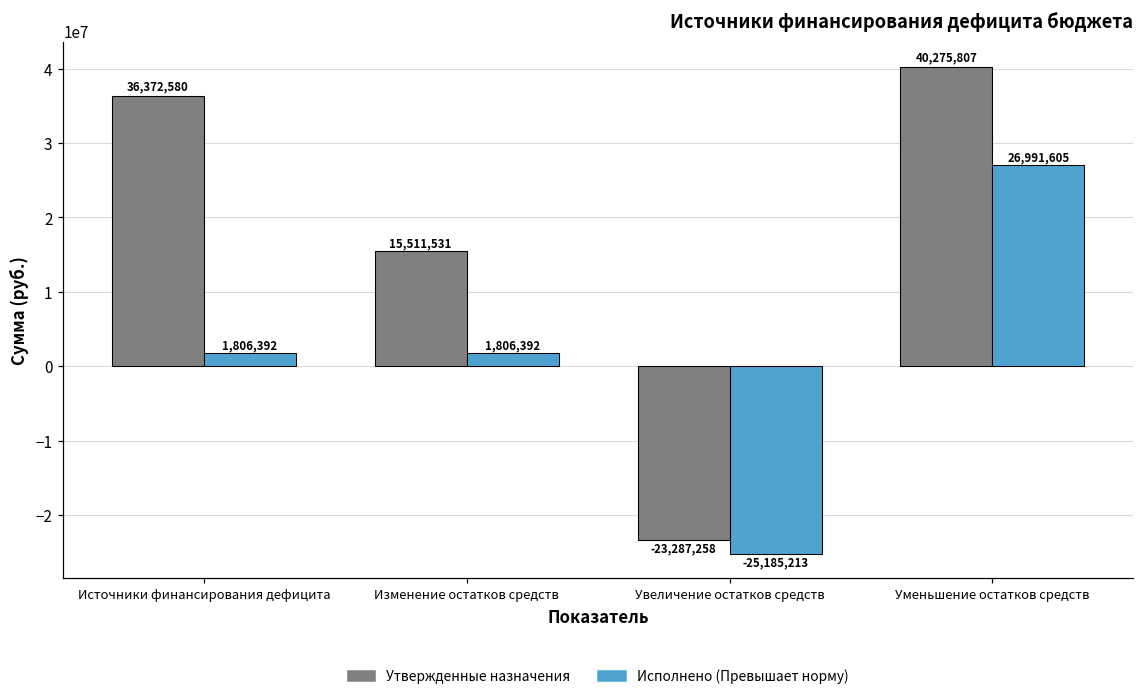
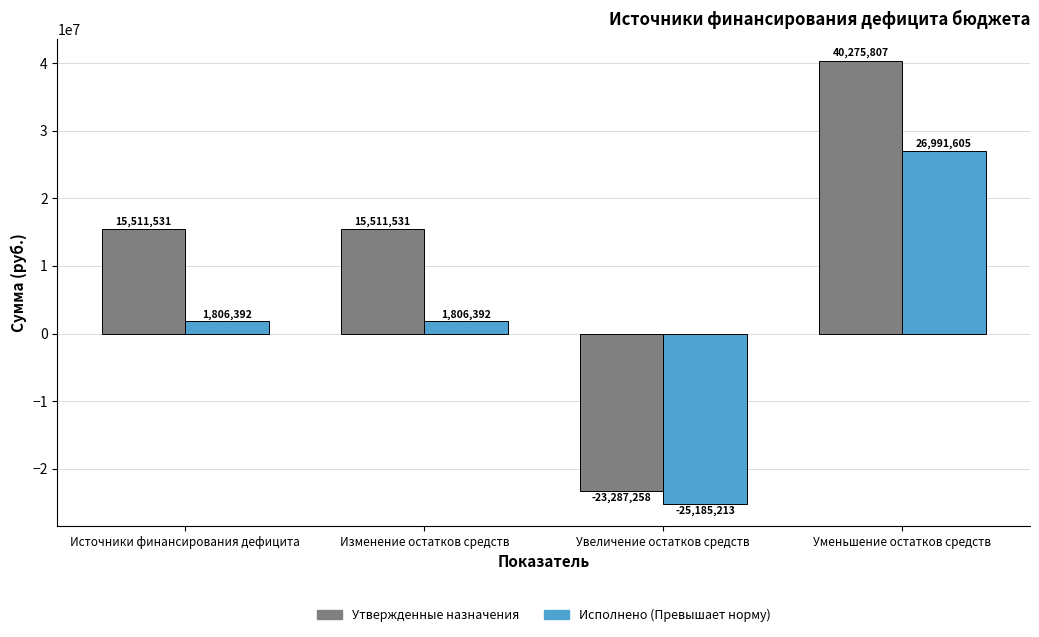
Утвержденные назначения, Источники финансирования дефицита: 36,372,580 -> 15,511,531
